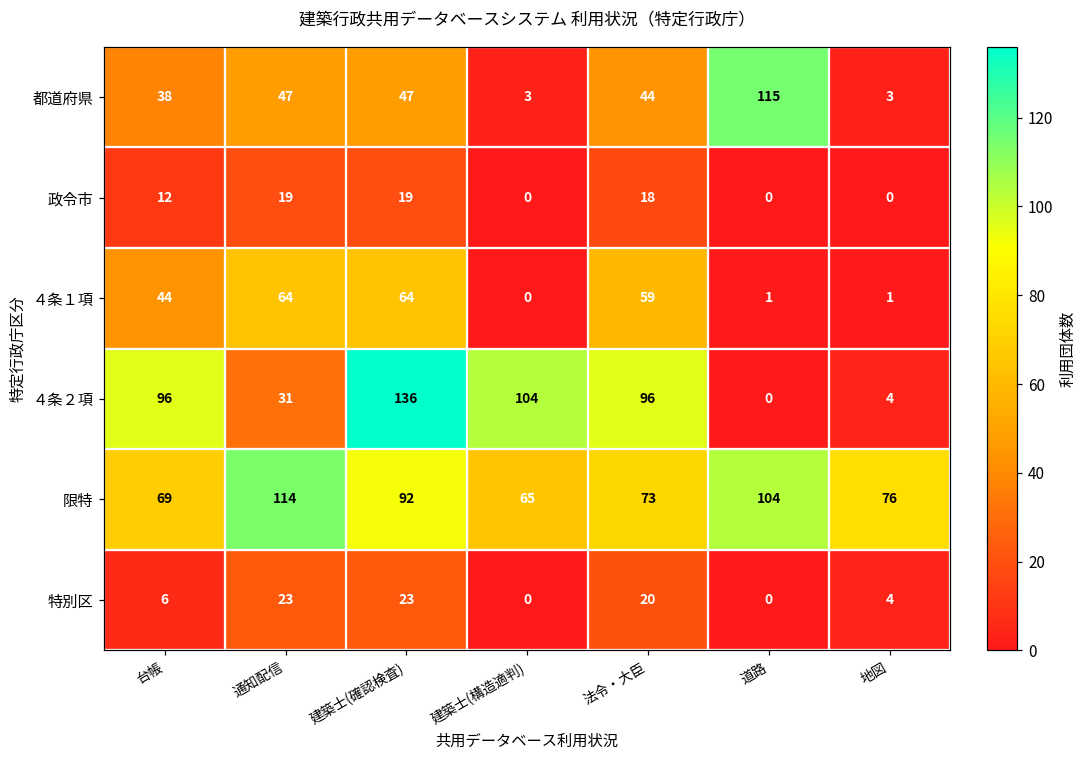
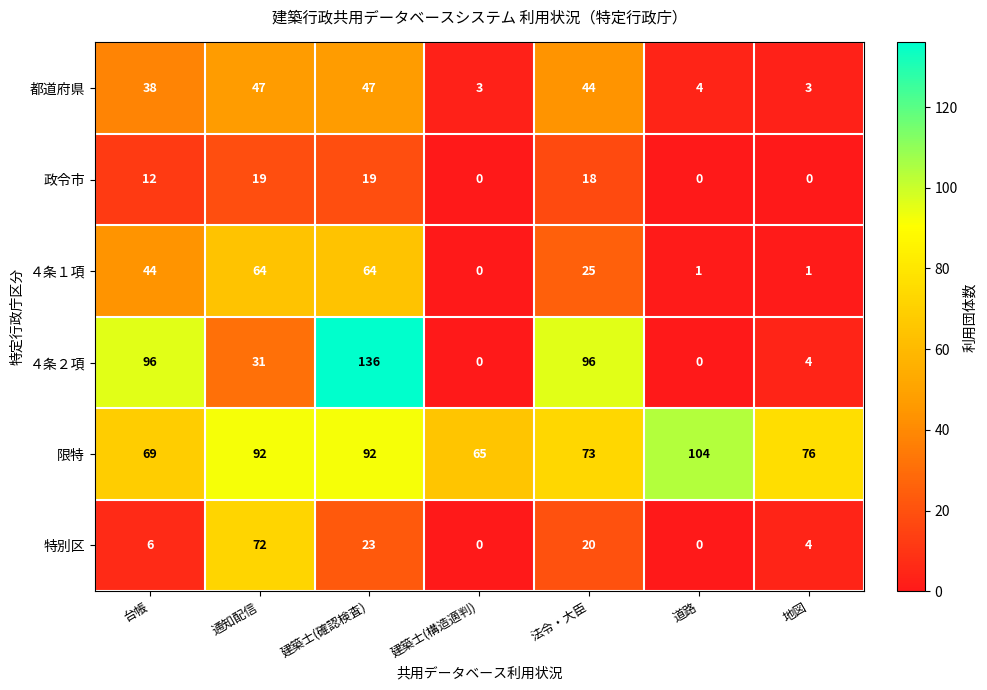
都道府県, 道路: 115 -> 4
４条１項, 法令・大臣: 59 -> 25
４条２項, 建築士(構造適判): 104 -> 0
限特, 通知配信: 114 -> 92
特別区, 通知配信: 23 -> 72
